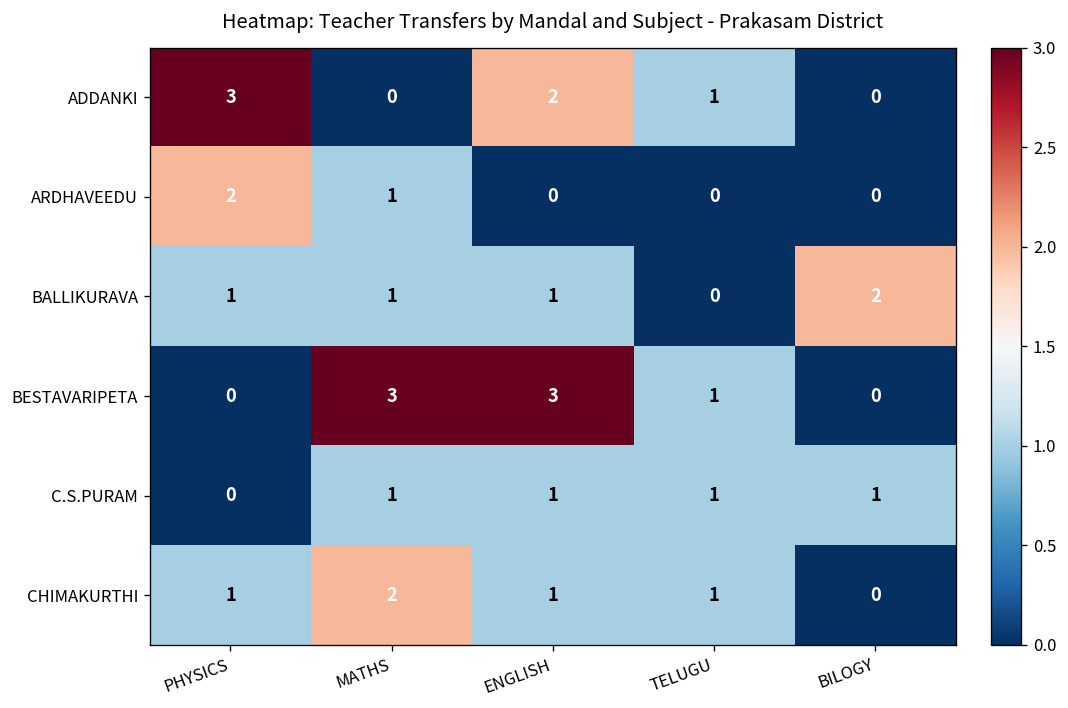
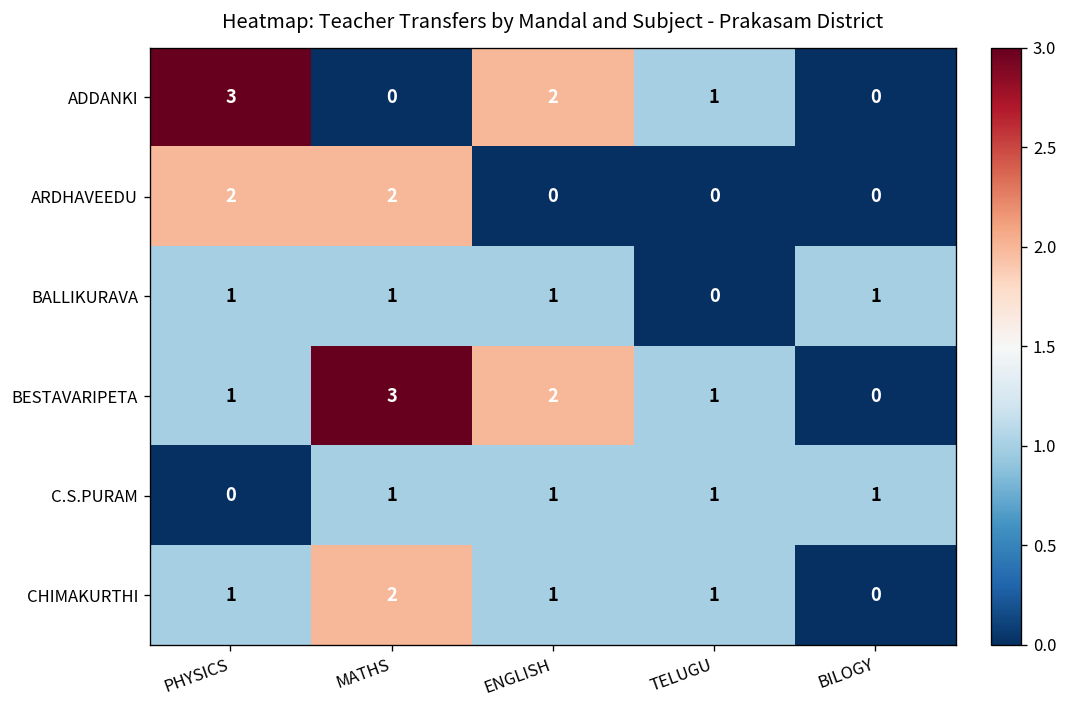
ARDHAVEEDU, MATHS: 1 -> 2
BALLIKURAVA, BILOGY: 2 -> 1
BESTAVARIPETA, PHYSICS: 0 -> 1
BESTAVARIPETA, ENGLISH: 3 -> 2
